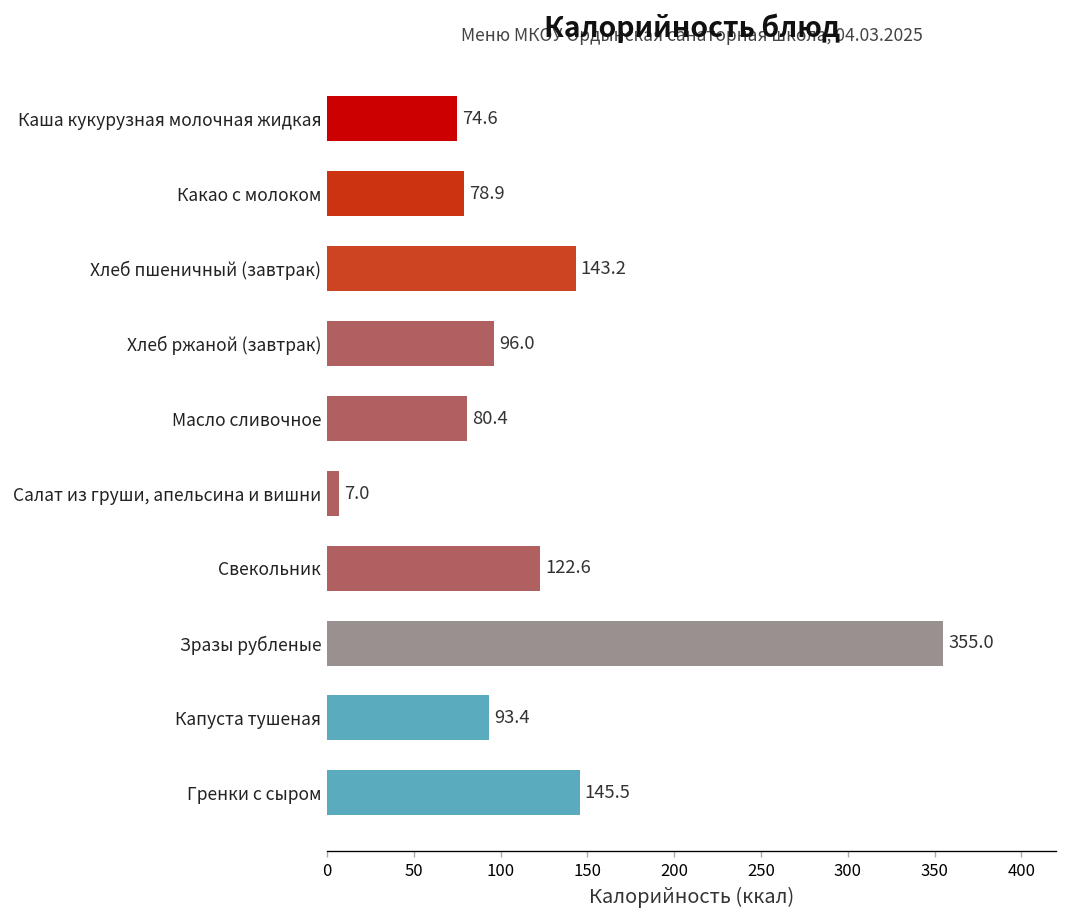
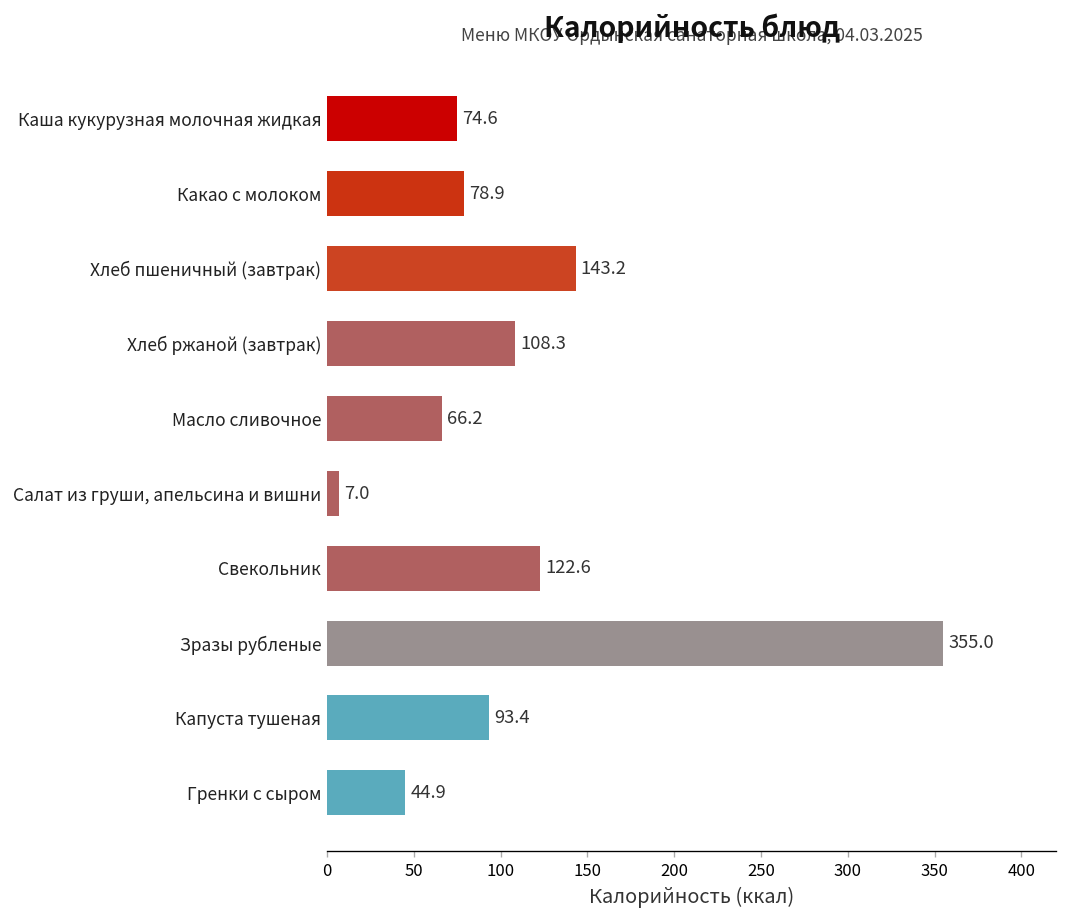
Хлеб ржаной (завтрак): 96.0 -> 108.3
Масло сливочное: 80.4 -> 66.2
Гренки с сыром: 145.5 -> 44.9
